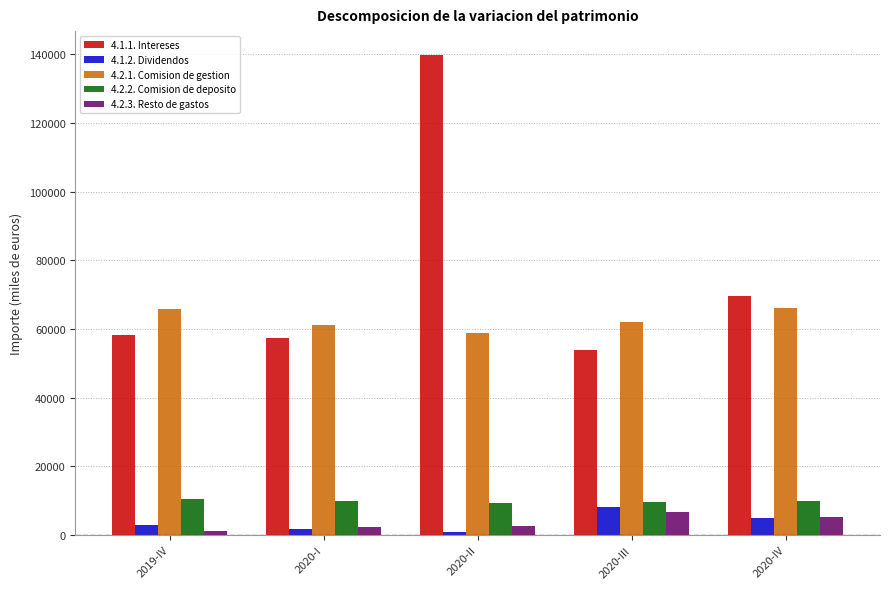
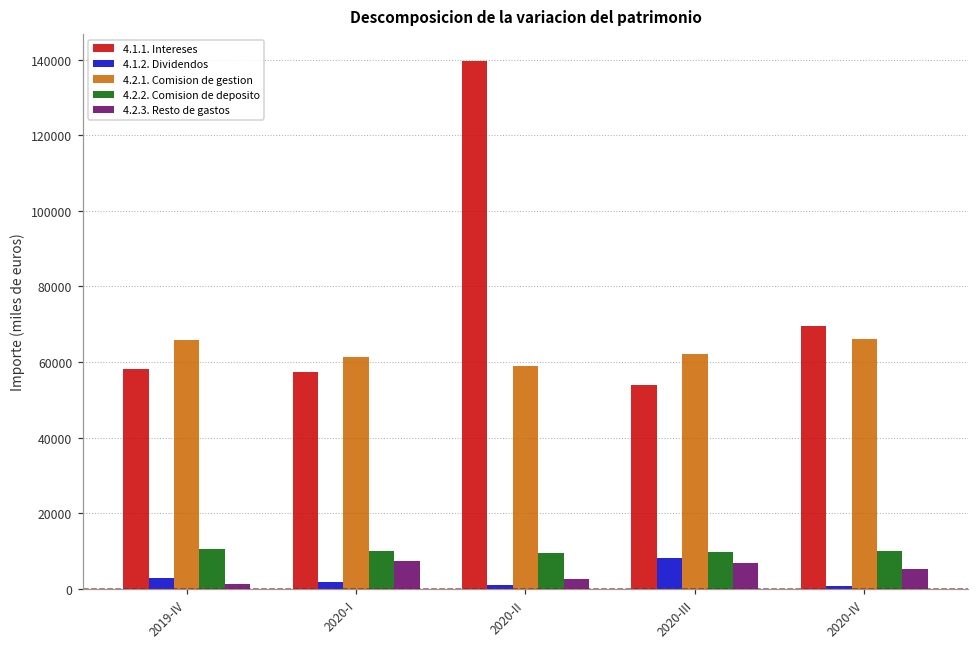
4.2.3. Resto de gastos, 2020-I: 2000 -> 7000
4.1.2. Dividendos, 2020-IV: 5000 -> 1000
